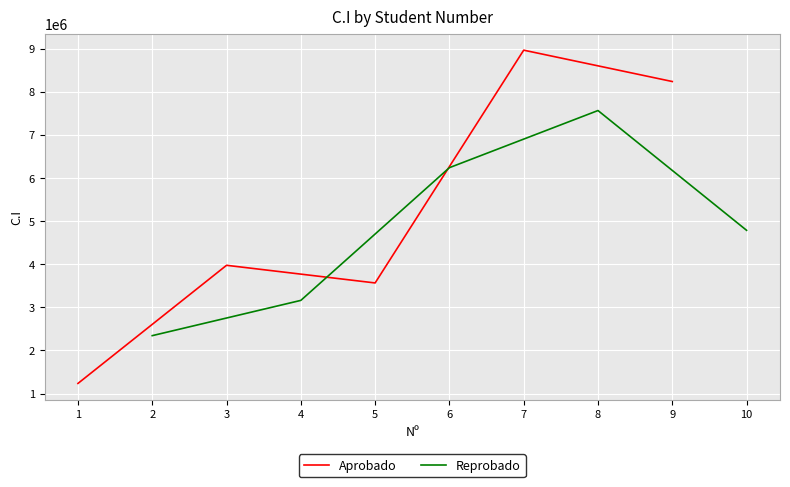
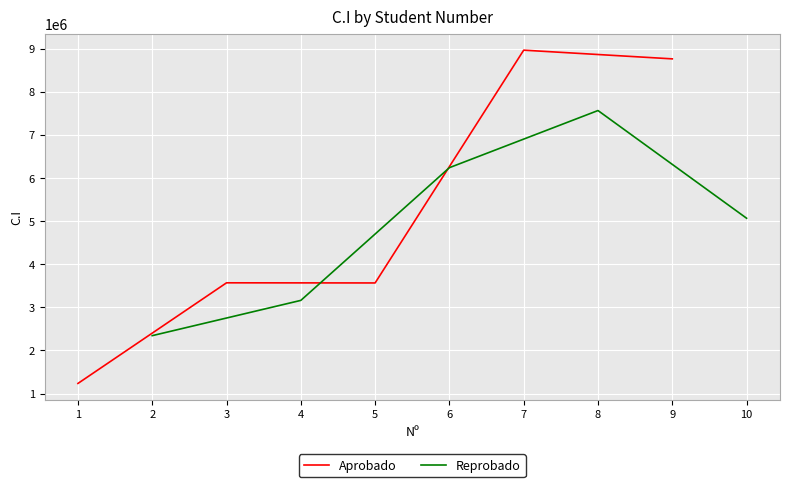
Aprobado, 3: 4000000 -> 3600000
Aprobado, 9: 8200000 -> 8800000
Reprobado, 10: 4800000 -> 5100000
